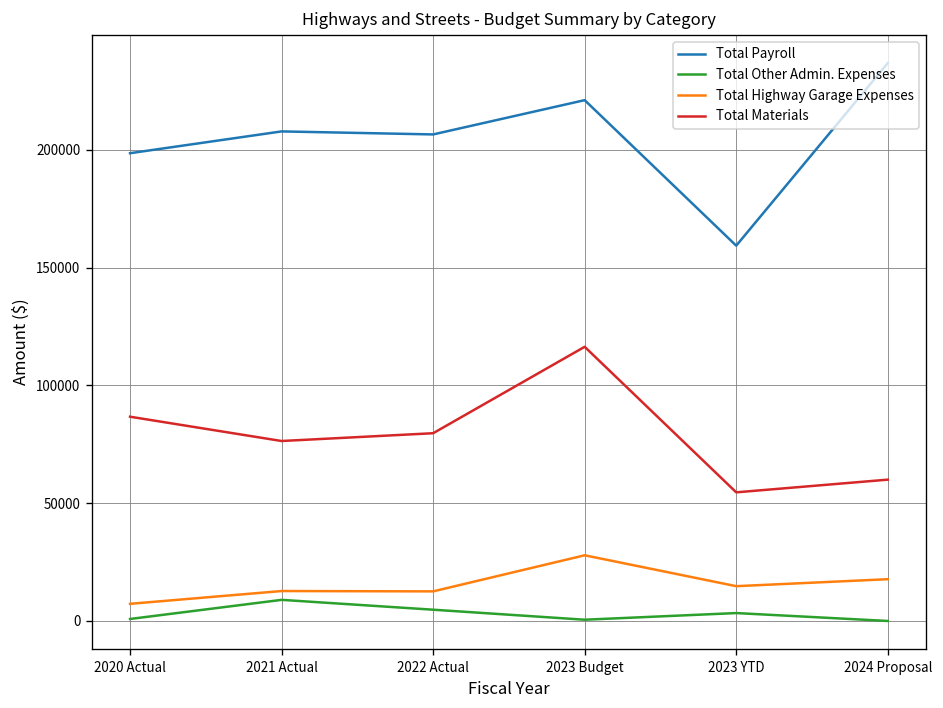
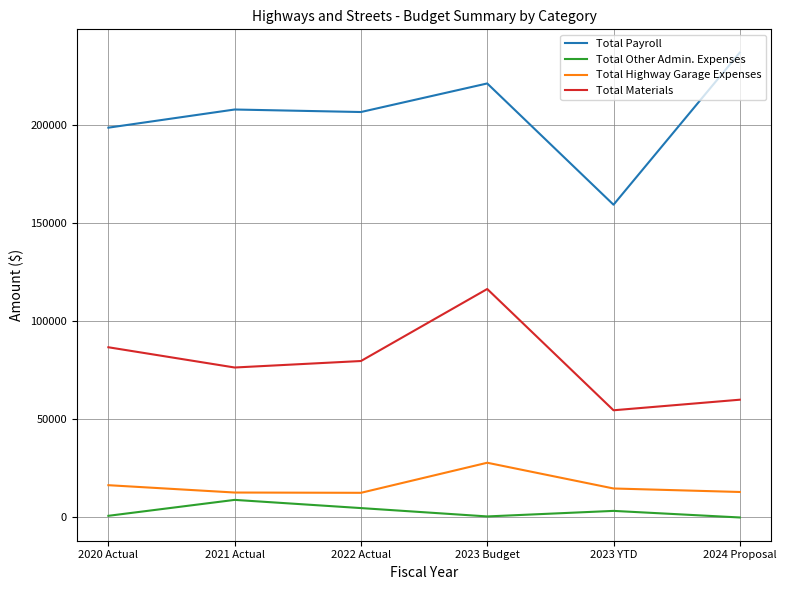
Total Highway Garage Expenses, 2020 Actual: 7000 -> 16000
Total Highway Garage Expenses, 2024 Proposal: 18000 -> 13000
